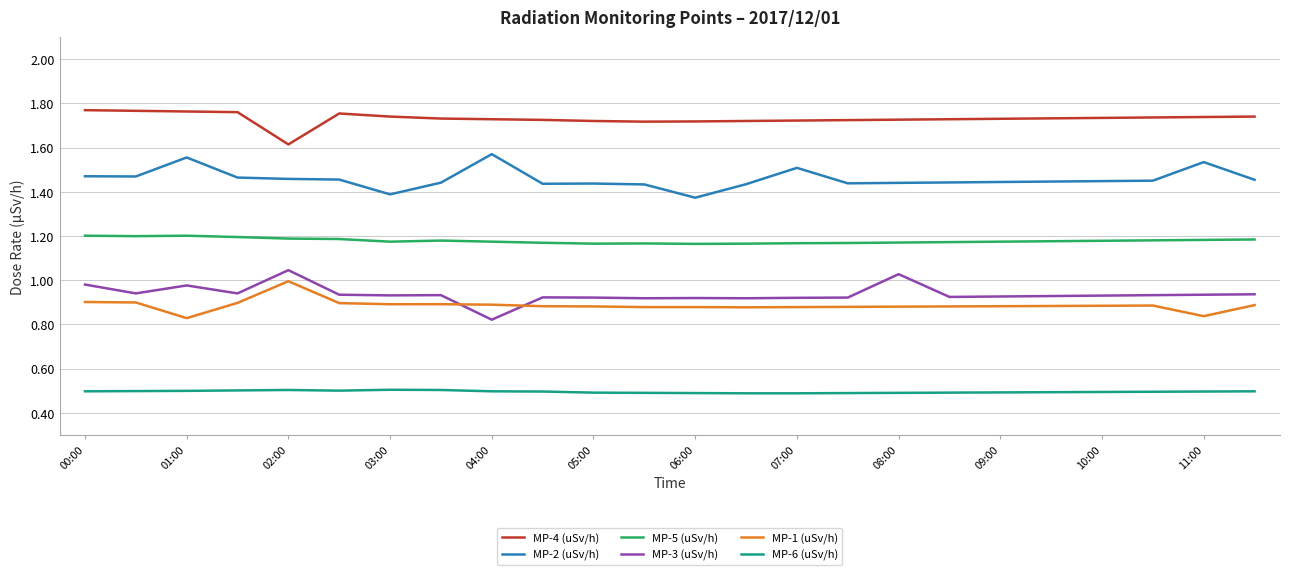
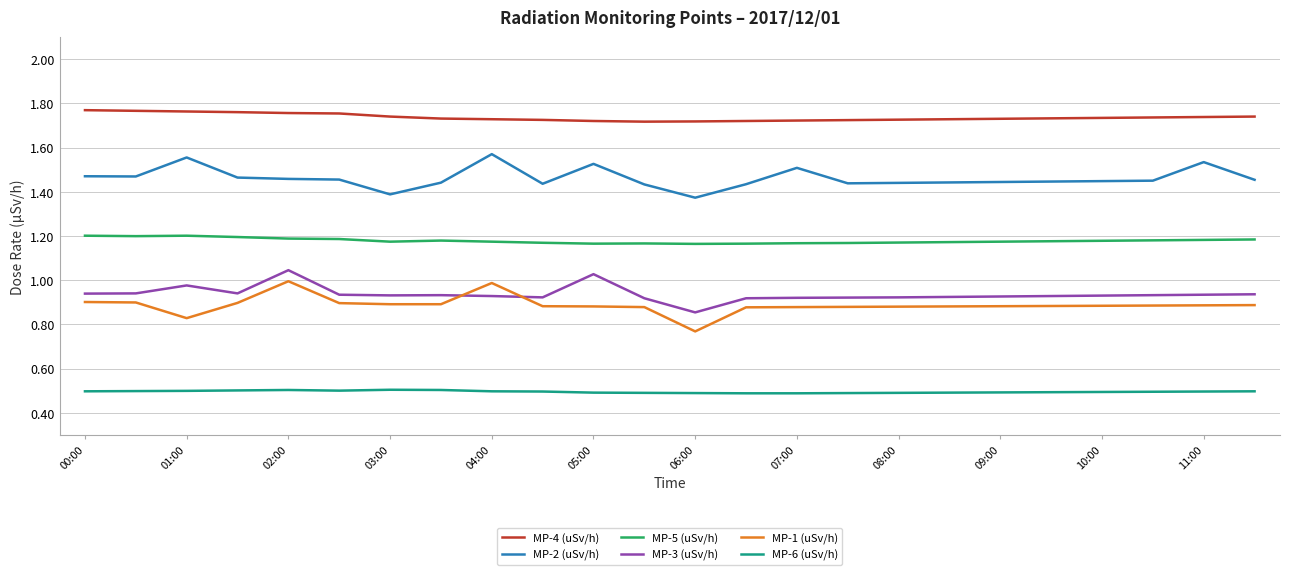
MP-3 (uSv/h), 00:00: 0.98 -> 0.94
MP-4 (uSv/h), 02:00: 1.61 -> 1.76
MP-3 (uSv/h), 04:00: 0.82 -> 0.93
MP-1 (uSv/h), 04:00: 0.89 -> 0.99
MP-2 (uSv/h), 05:00: 1.44 -> 1.53
MP-3 (uSv/h), 05:00: 0.92 -> 1.03
MP-3 (uSv/h), 06:00: 0.92 -> 0.85
MP-1 (uSv/h), 06:00: 0.88 -> 0.77
MP-3 (uSv/h), 08:00: 1.03 -> 0.92
MP-1 (uSv/h), 11:00: 0.84 -> 0.89
